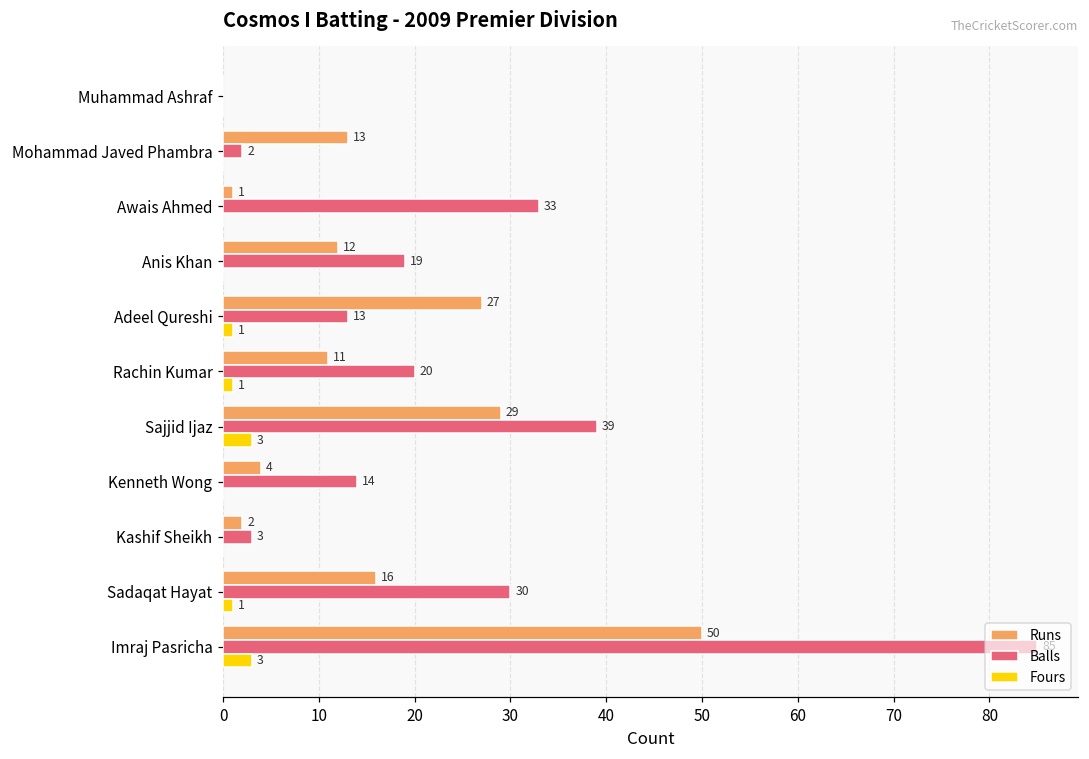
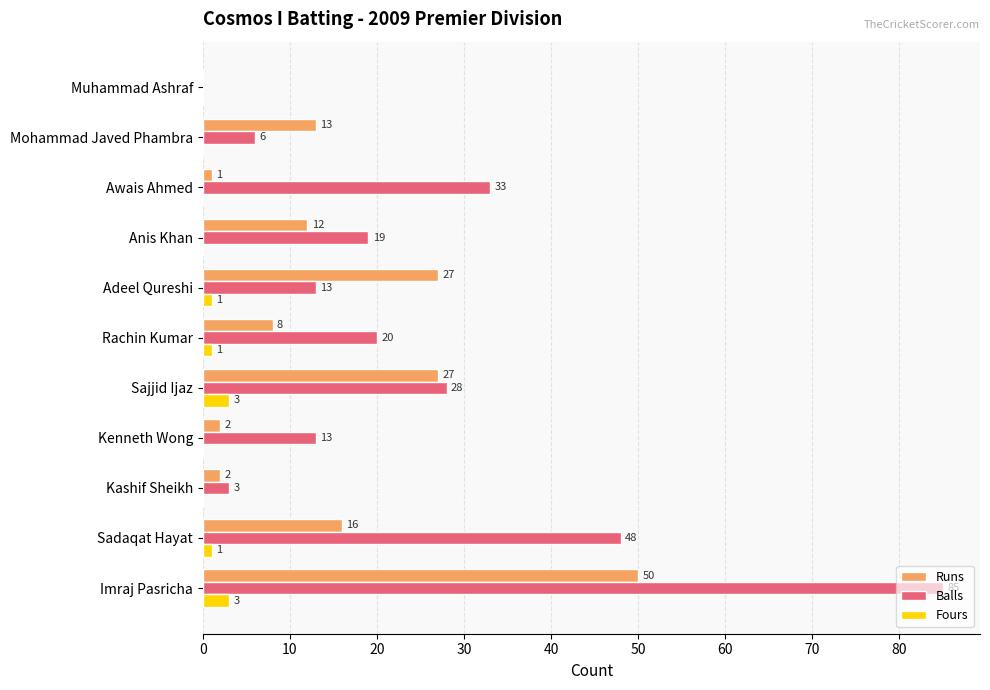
Balls, Mohammad Javed Phambra: 2 -> 6
Runs, Rachin Kumar: 11 -> 8
Runs, Sajjid Ijaz: 29 -> 27
Balls, Sajjid Ijaz: 39 -> 28
Runs, Kenneth Wong: 4 -> 2
Balls, Kenneth Wong: 14 -> 13
Balls, Sadaqat Hayat: 30 -> 48
